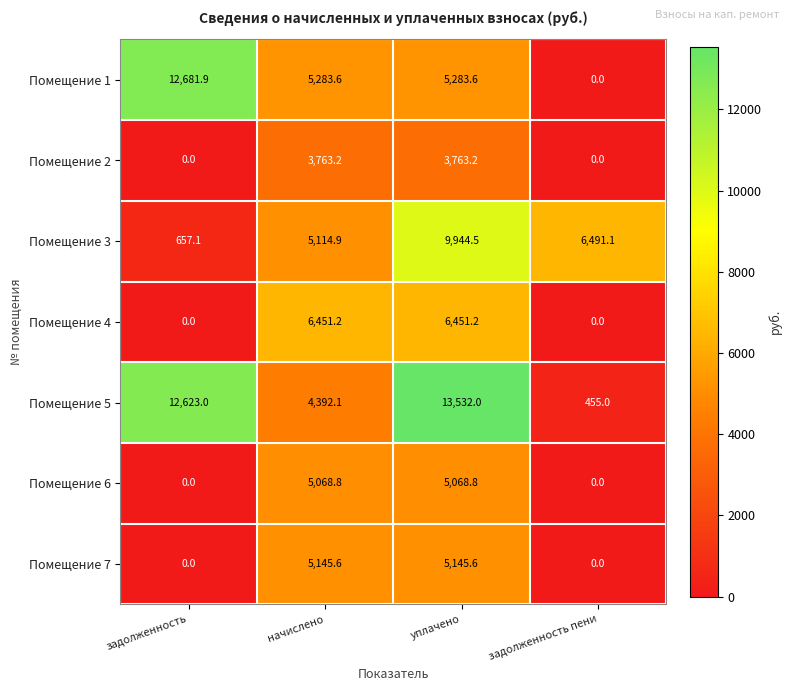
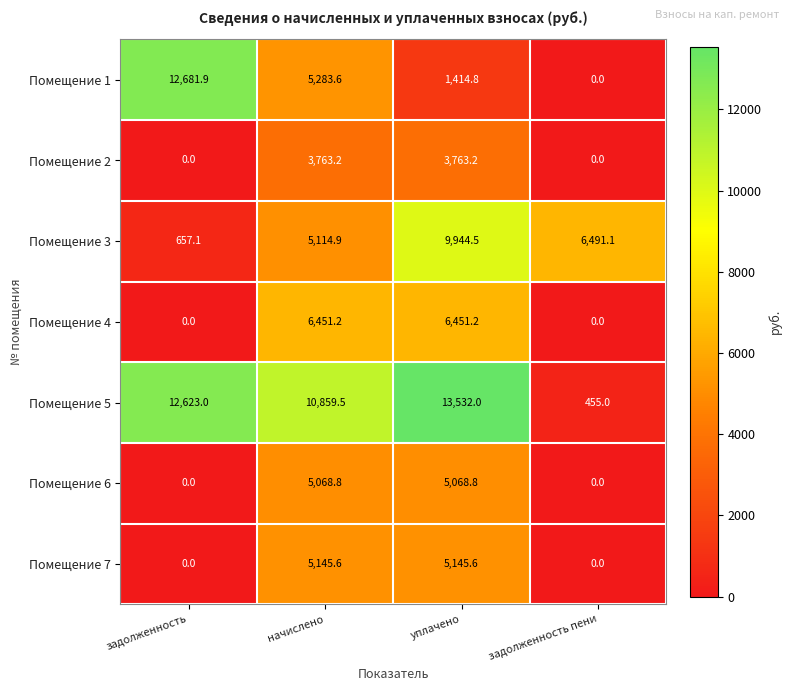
Помещение 1, уплачено: 5,283.6 -> 1,414.8
Помещение 5, начислено: 4,392.1 -> 10,859.5
